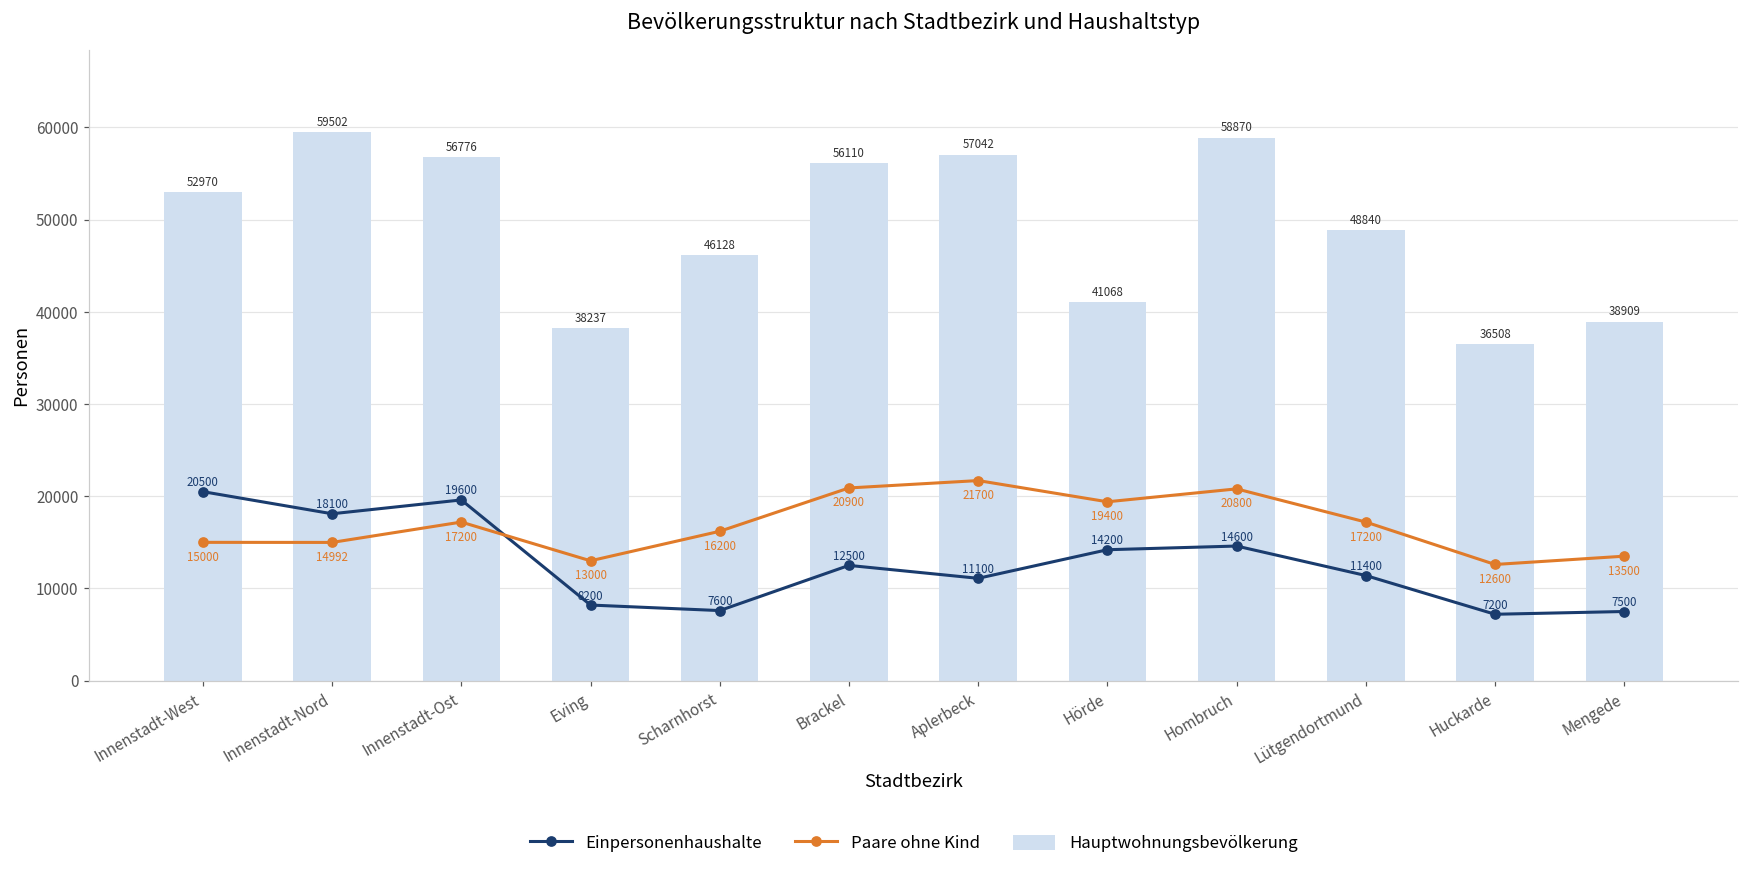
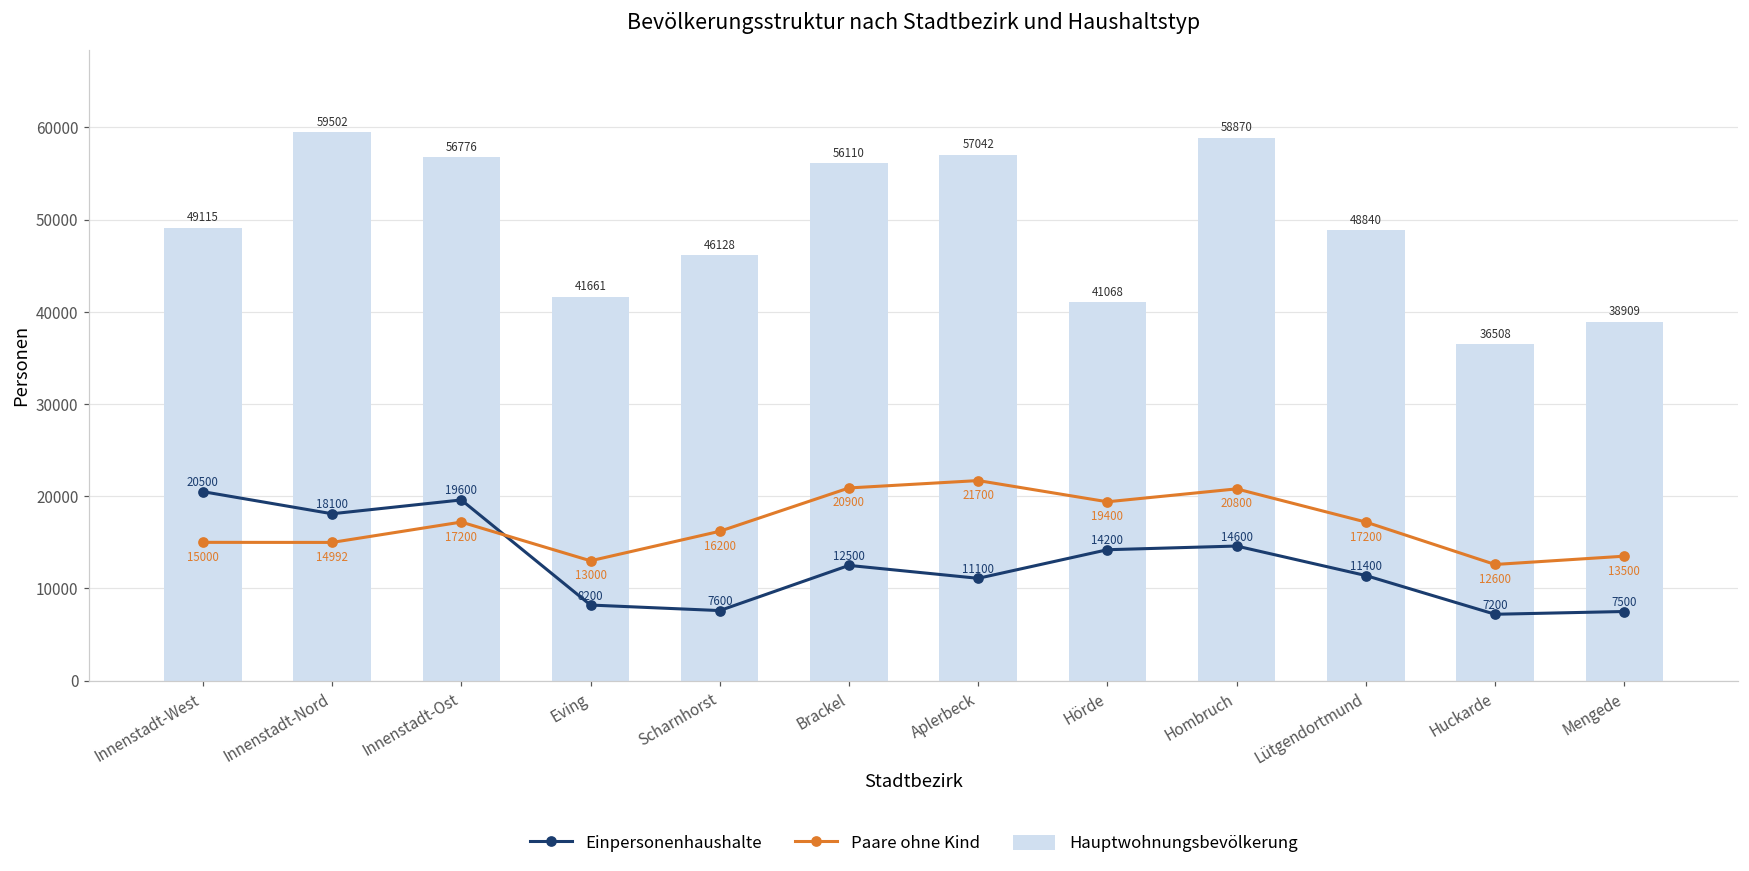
Hauptwohnungsbevölkerung, Innenstadt-West: 52970 -> 49115
Hauptwohnungsbevölkerung, Eving: 38237 -> 41661
